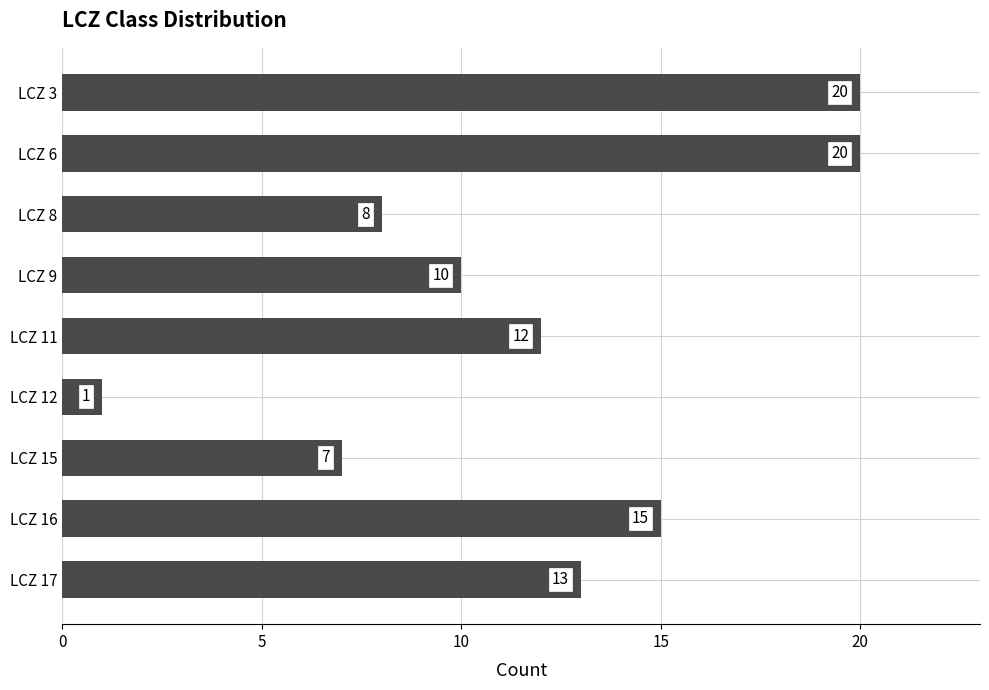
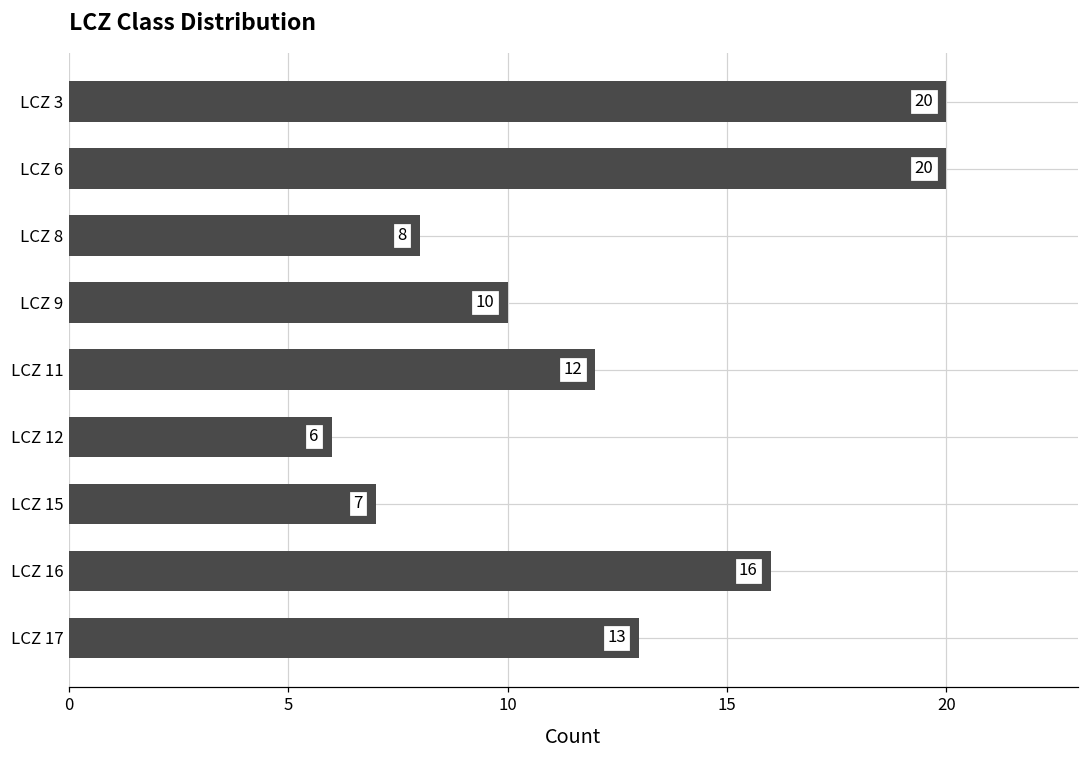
LCZ 12: 1 -> 6
LCZ 16: 15 -> 16
